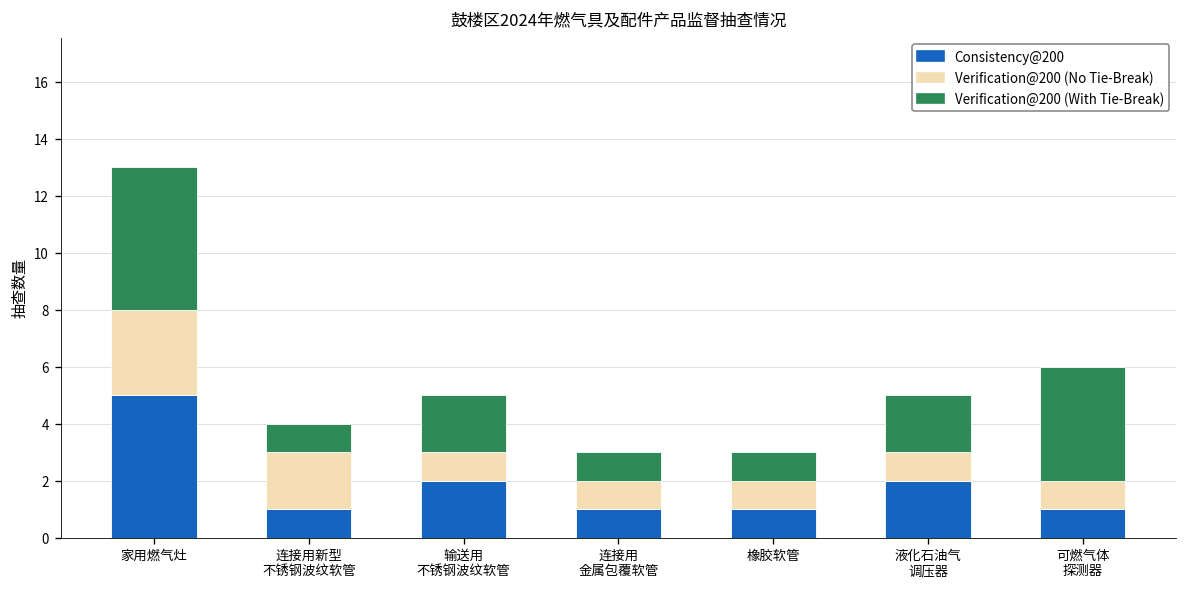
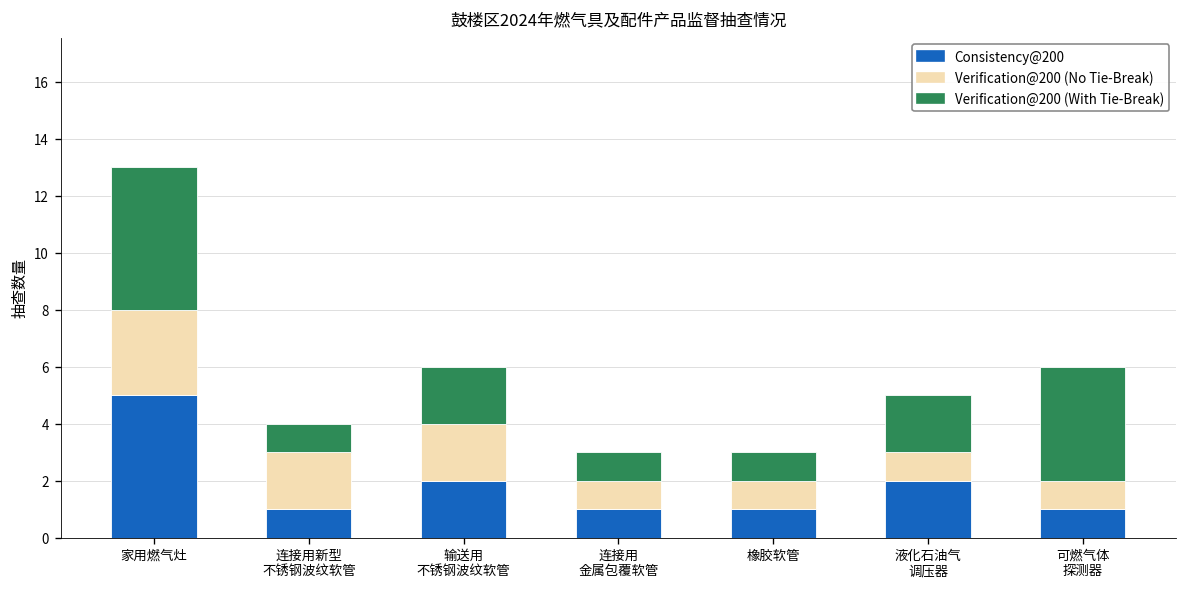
Verification@200 (No Tie-Break), 输送用 不锈钢波纹软管: 1 -> 2
